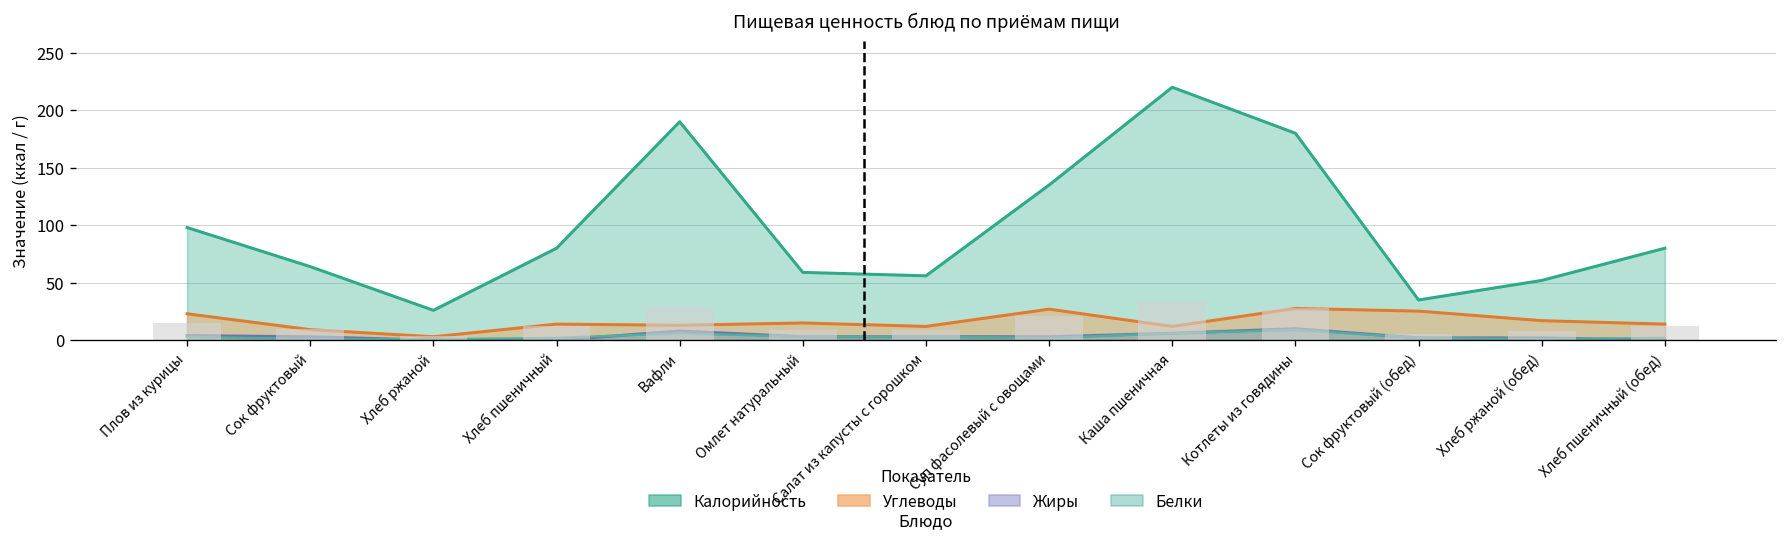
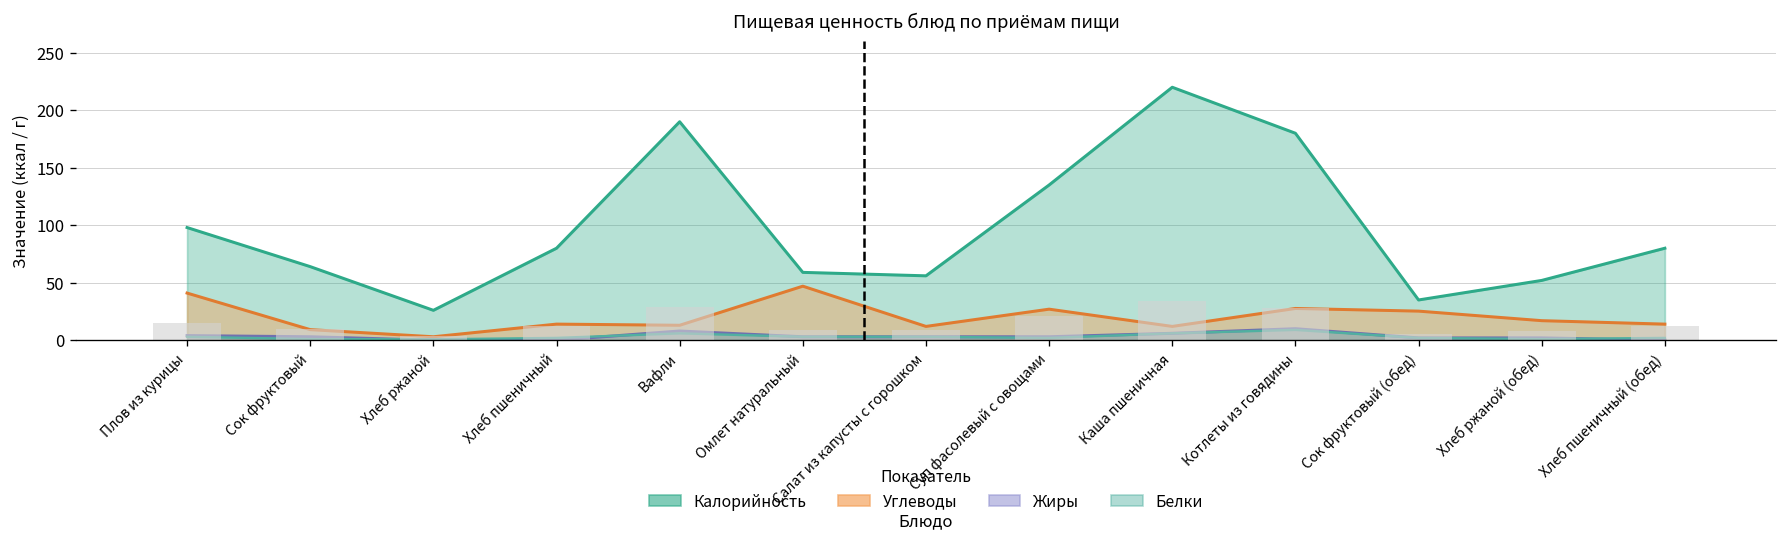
Углеводы, Плов из курицы: 20 -> 40
Углеводы, Омлет натуральный: 20 -> 50
